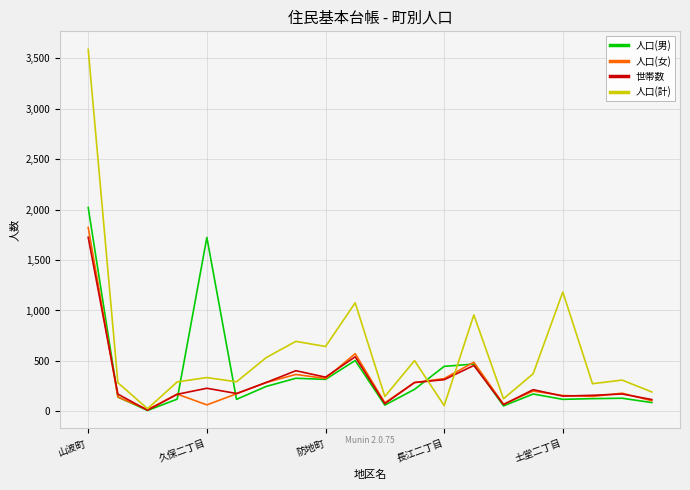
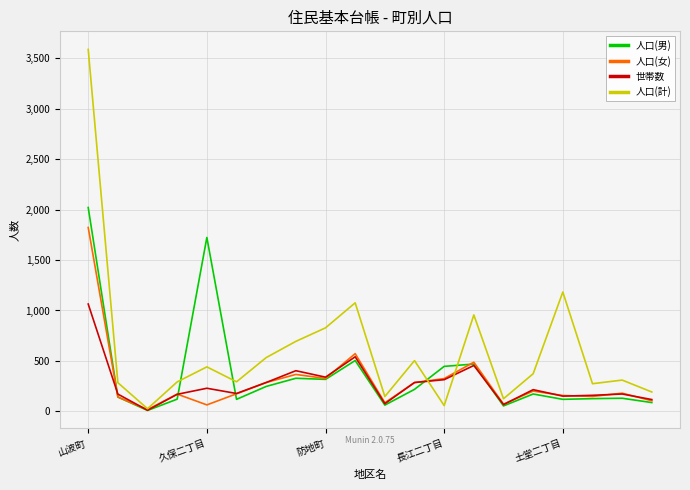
世帯数, 山波町: 1,730 -> 1,060
人口(計), 久保二丁目: 340 -> 440
人口(計), 防地町: 640 -> 830
